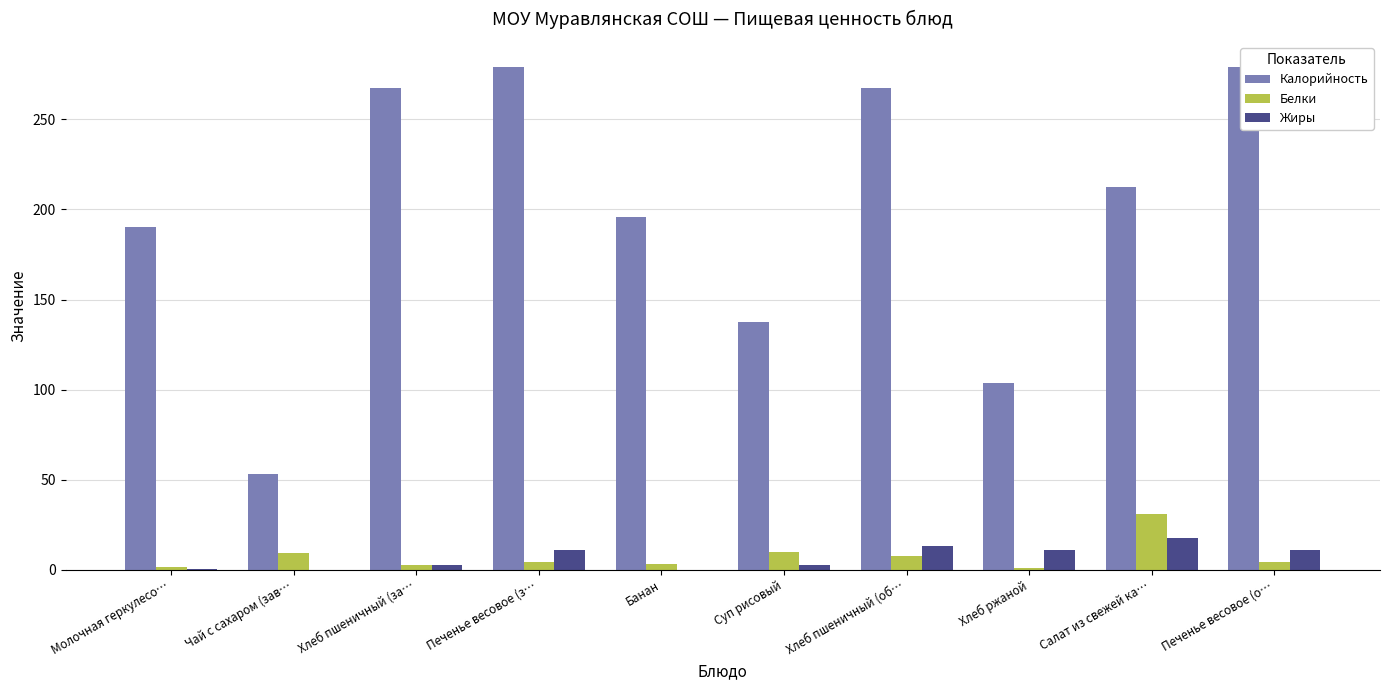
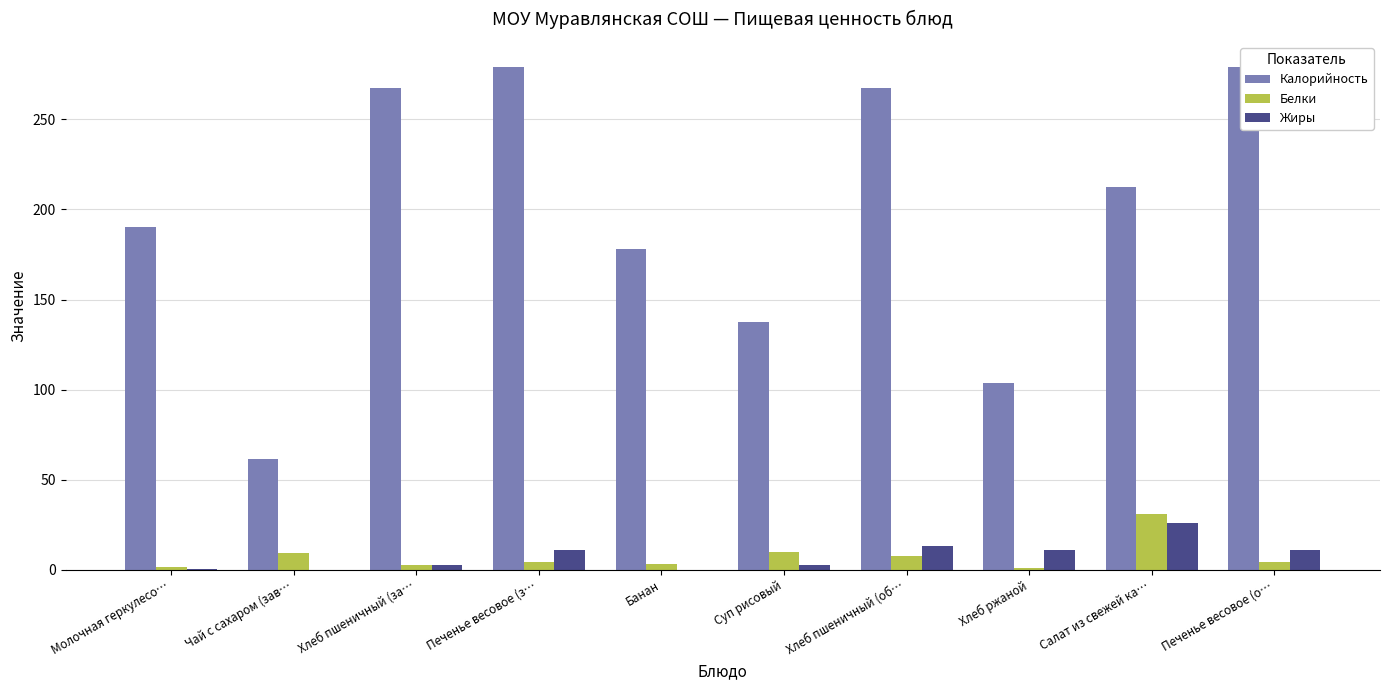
Калорийность, Чай с сахаром (зав…: 53 -> 62
Калорийность, Банан: 196 -> 178
Жиры, Салат из свежей ка…: 18 -> 26
